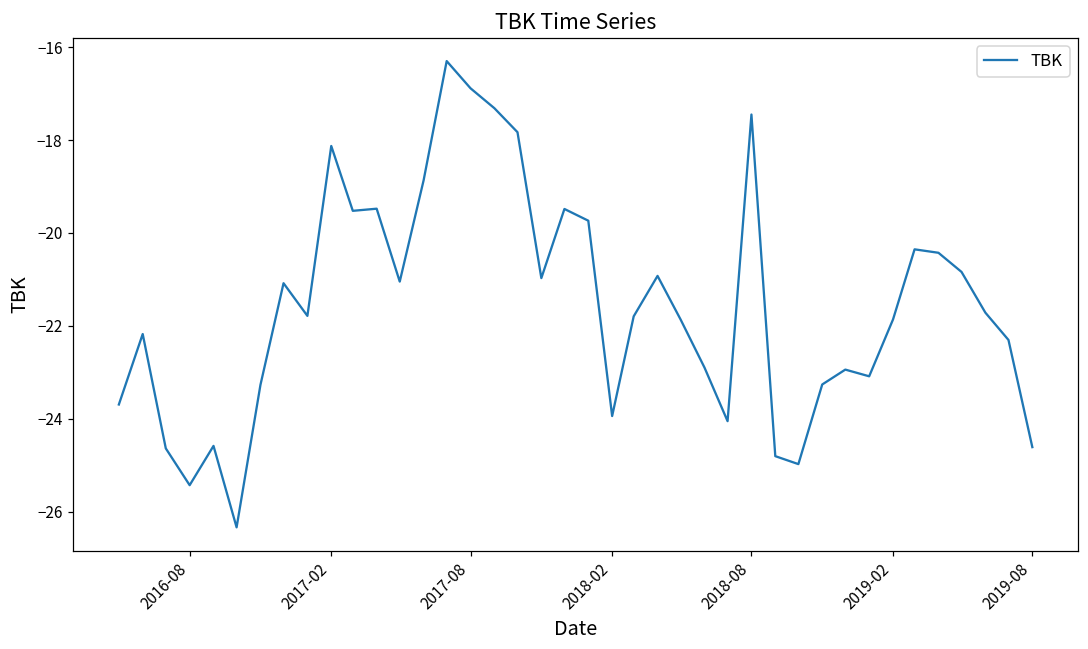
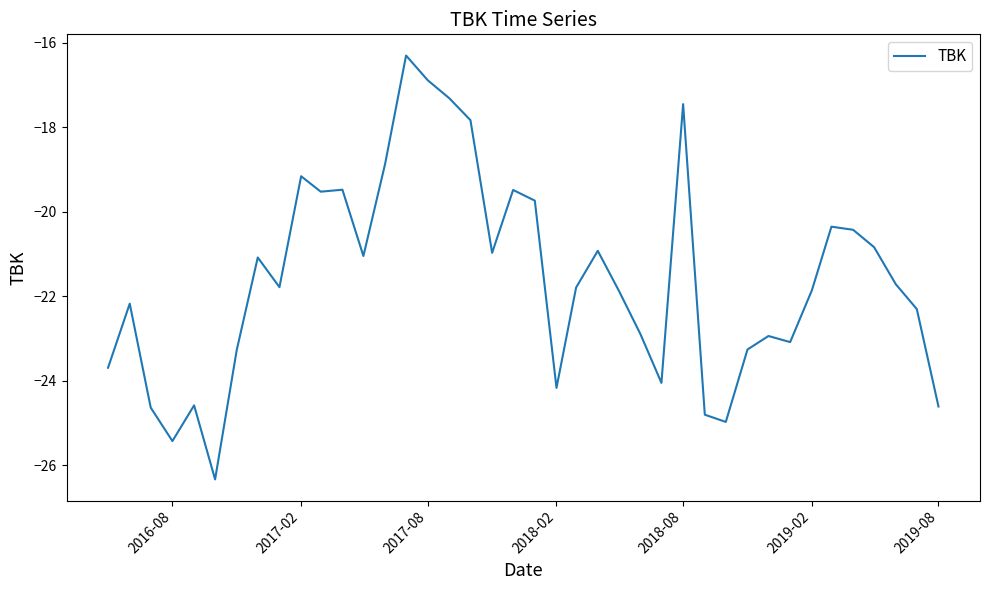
2017-02: -18.1 -> -19.2
2018-02: -23.9 -> -24.2
